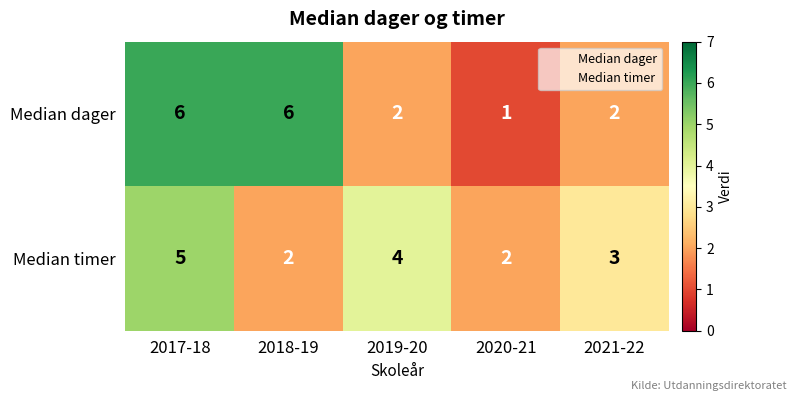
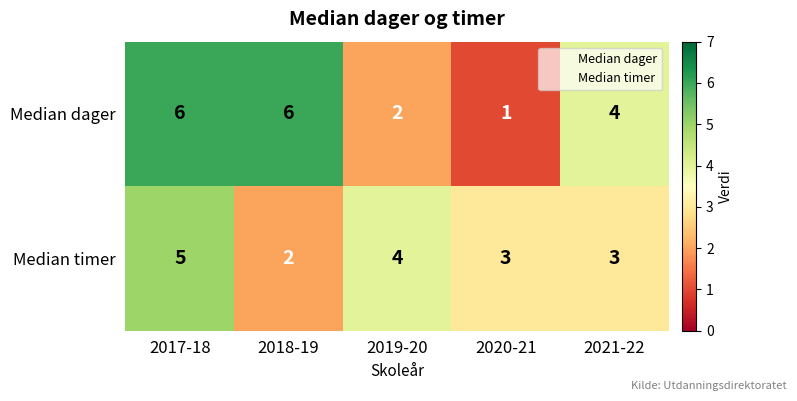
Median dager, 2021-22: 2 -> 4
Median timer, 2020-21: 2 -> 3
